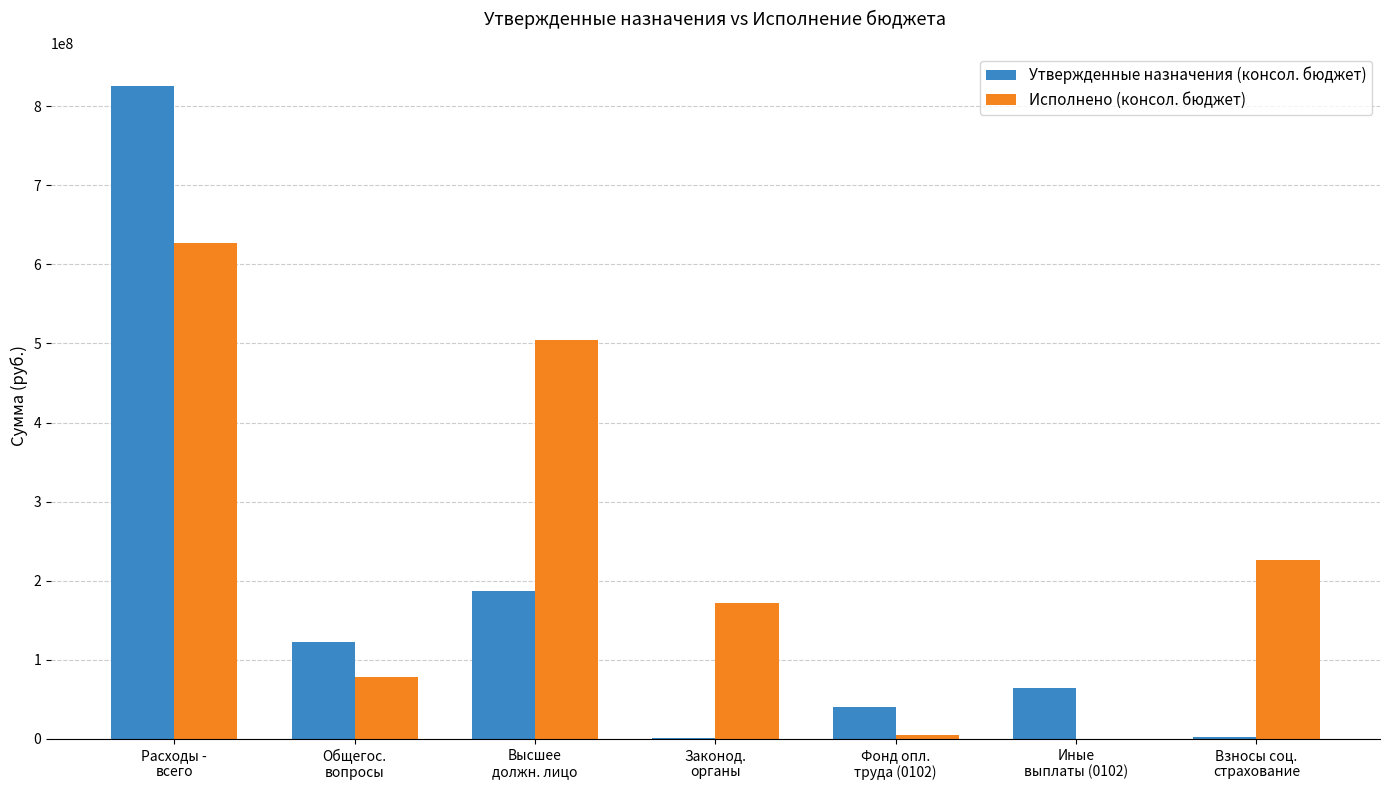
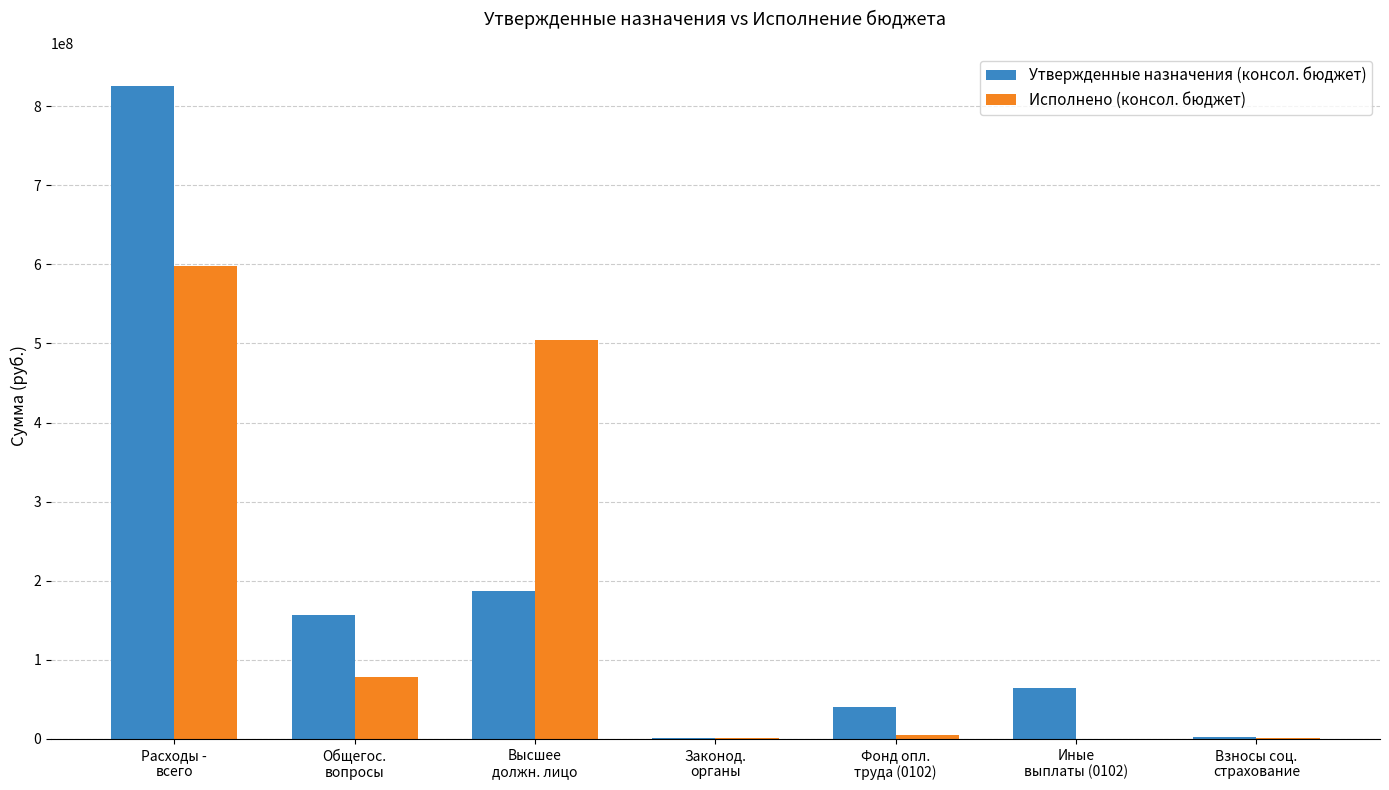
Исполнено (консол. бюджет), Расходы - всего: 630000000 -> 600000000
Утвержденные назначения (консол. бюджет), Общегос. вопросы: 120000000 -> 160000000
Исполнено (консол. бюджет), Законод. органы: 170000000 -> 0
Исполнено (консол. бюджет), Взносы соц. страхование: 230000000 -> 0
